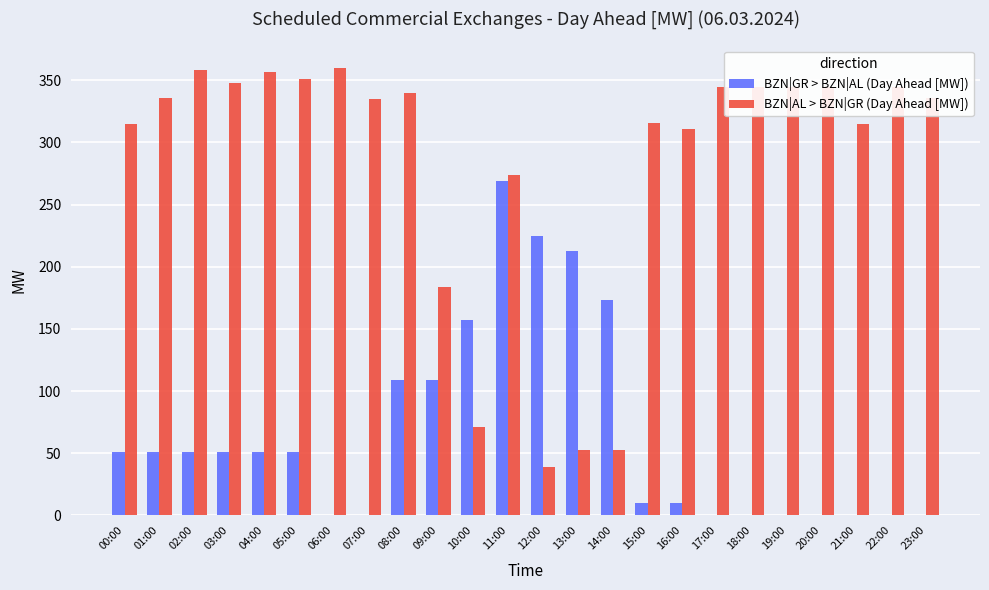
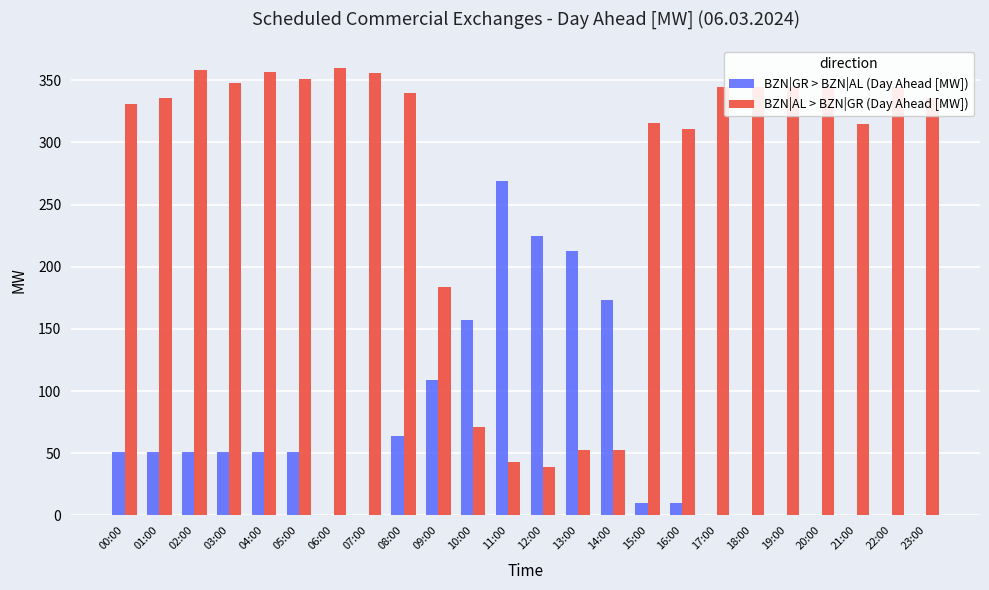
BZN|AL > BZN|GR (Day Ahead [MW]), 00:00: 315 -> 331
BZN|AL > BZN|GR (Day Ahead [MW]), 07:00: 335 -> 356
BZN|GR > BZN|AL (Day Ahead [MW]), 08:00: 109 -> 64
BZN|AL > BZN|GR (Day Ahead [MW]), 11:00: 274 -> 43
